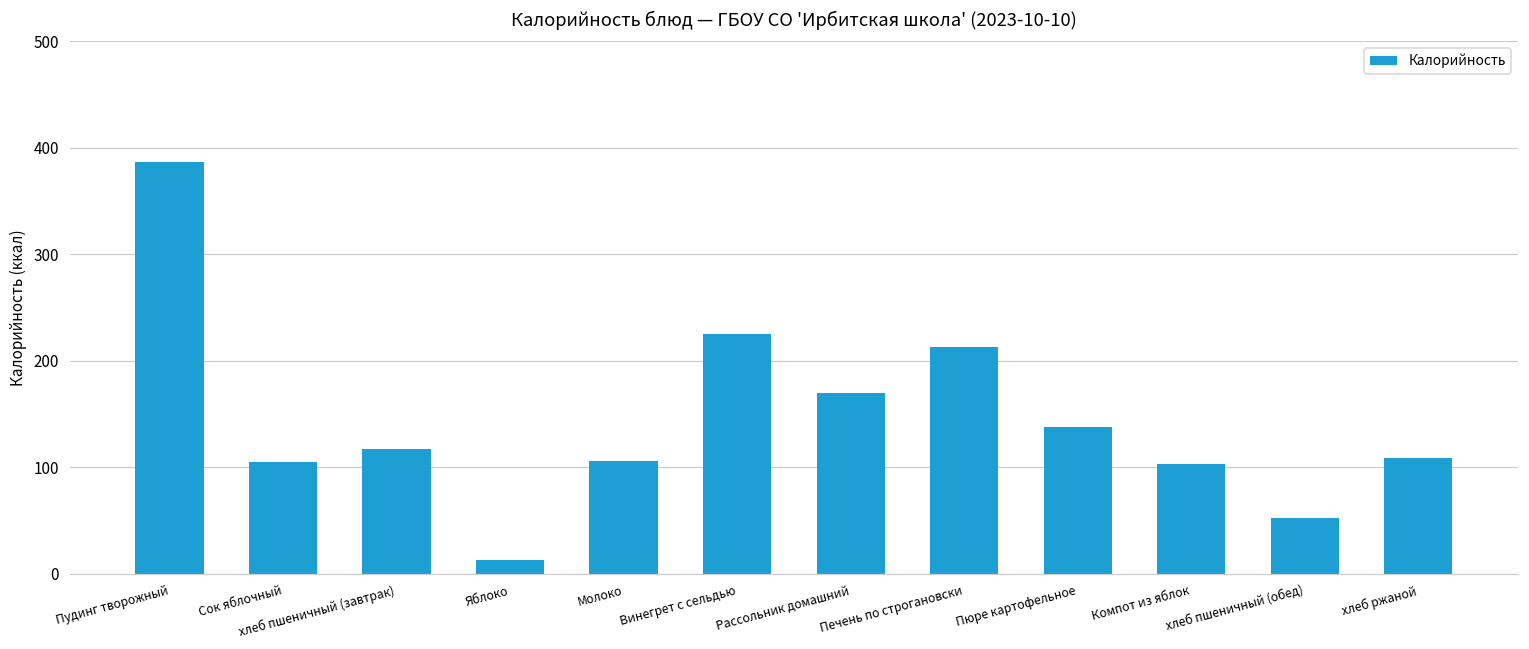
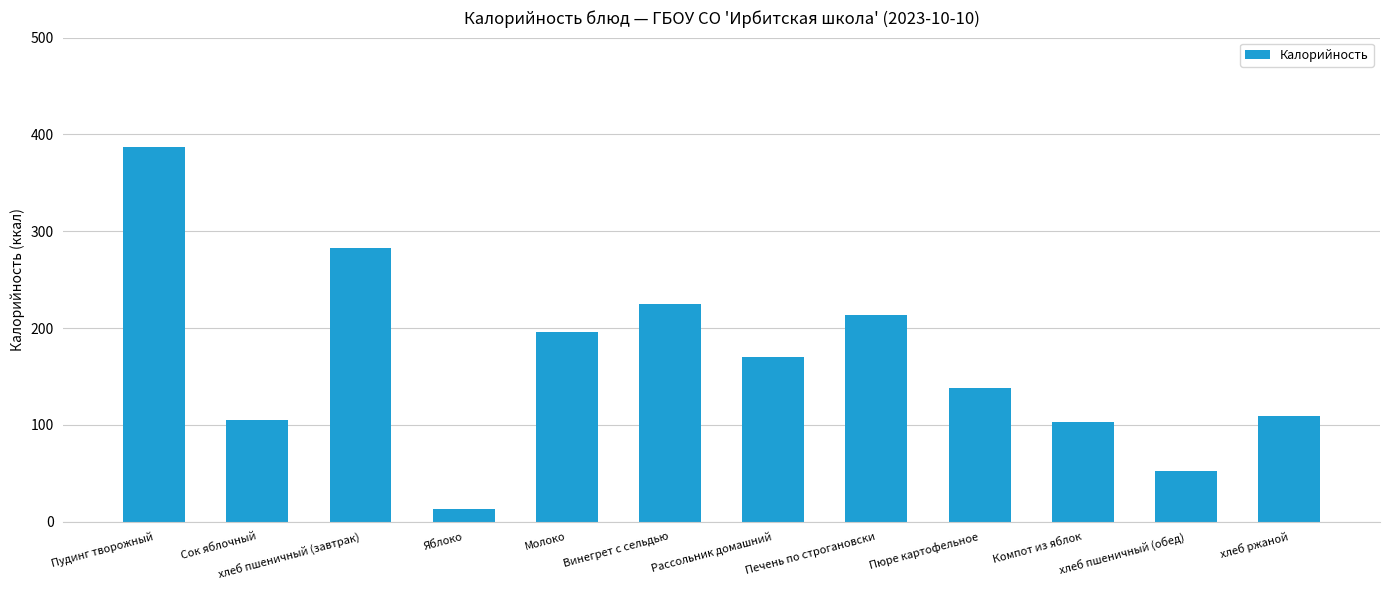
хлеб пшеничный (завтрак): 120 -> 280
Молоко: 110 -> 200
